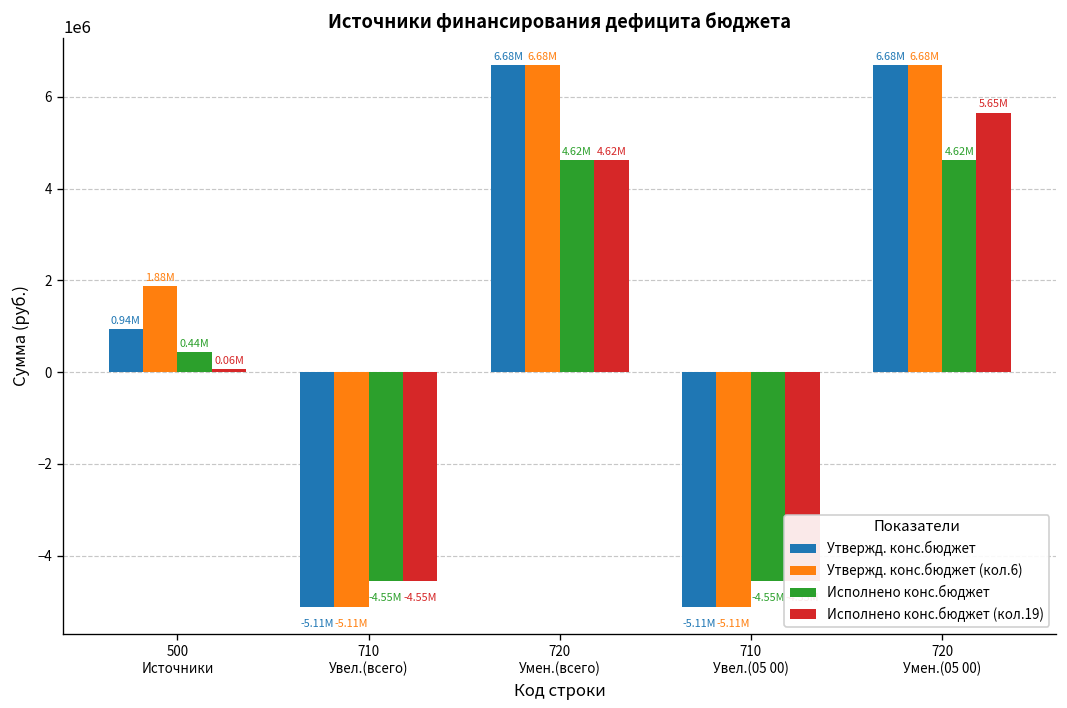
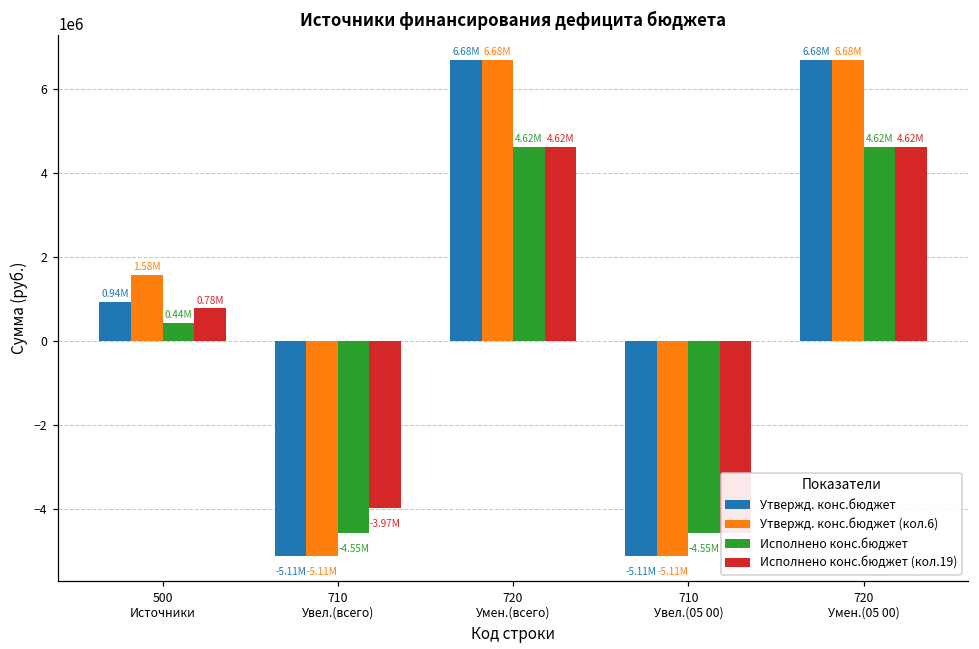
Утвержд. конс.бюджет (кол.6), 500 Источники: 1.88M -> 1.58M
Исполнено конс.бюджет (кол.19), 500 Источники: 0.06M -> 0.78M
Исполнено конс.бюджет (кол.19), 710 Увел.(всего): -4.55M -> -3.97M
Исполнено конс.бюджет (кол.19), 720 Умен.(05 00): 5.65M -> 4.62M
